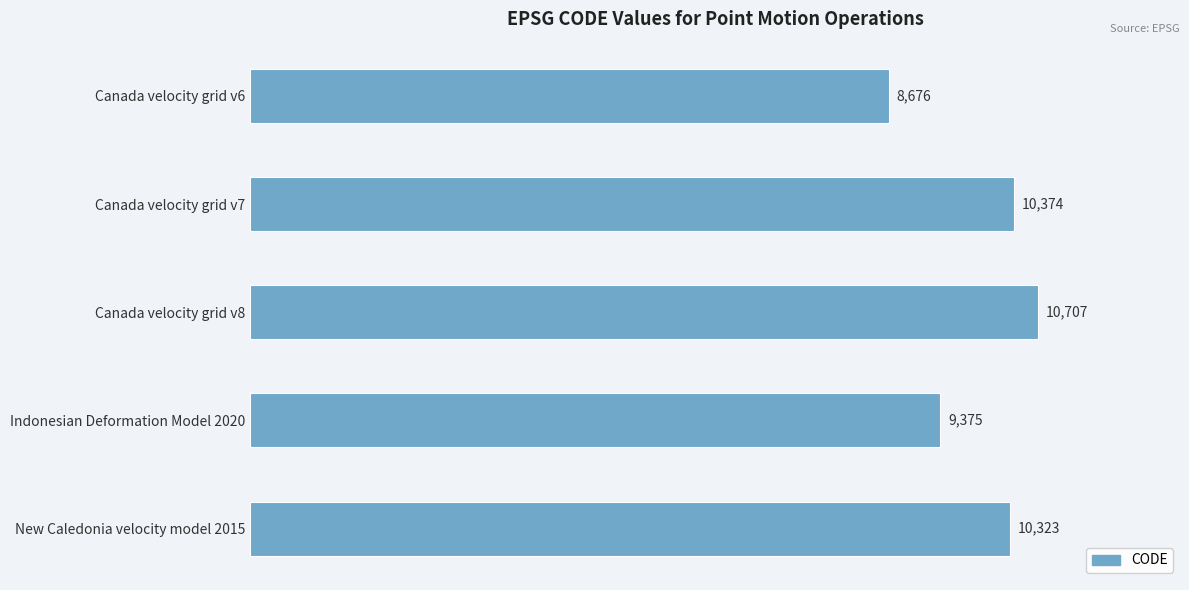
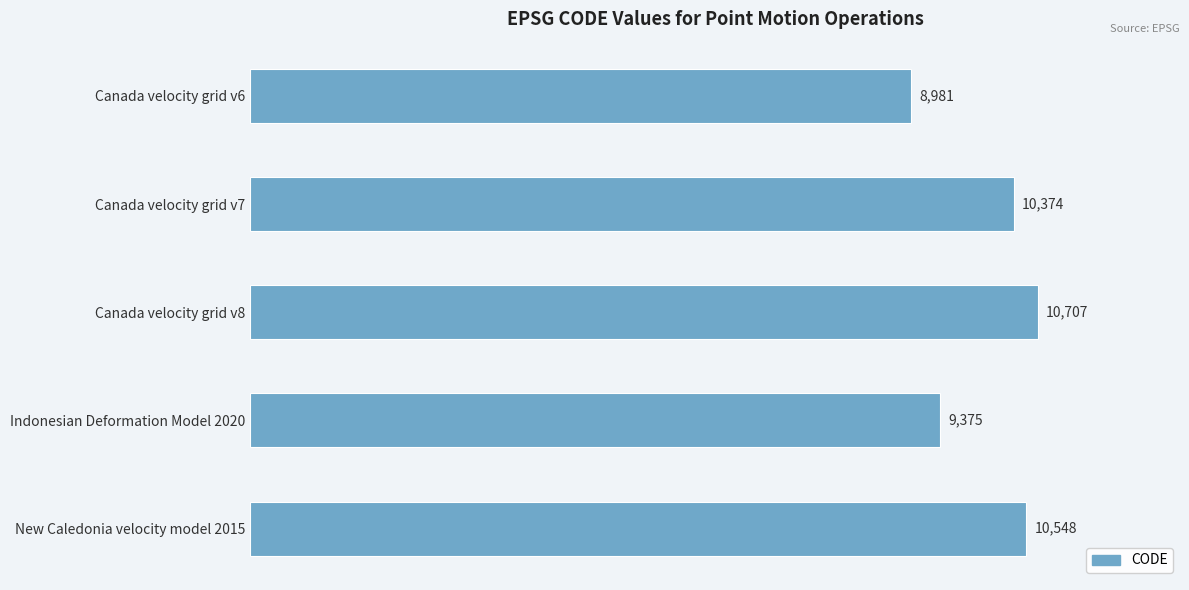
Canada velocity grid v6: 8,676 -> 8,981
New Caledonia velocity model 2015: 10,323 -> 10,548
